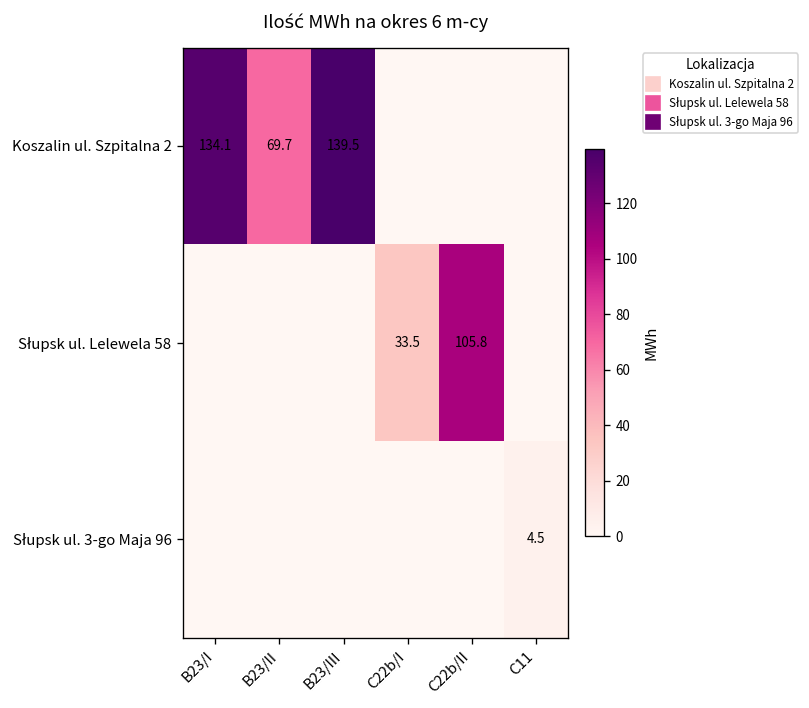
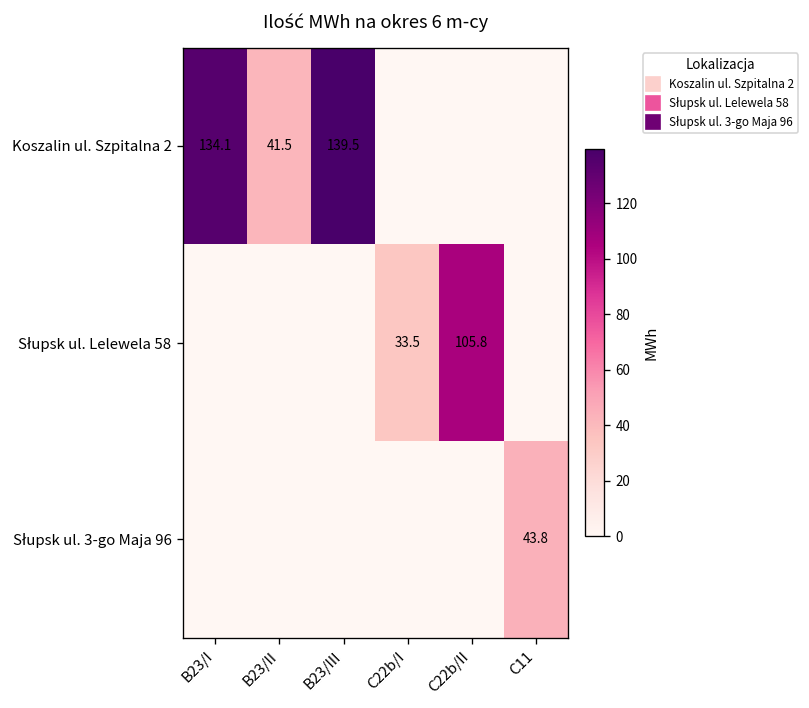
Koszalin ul. Szpitalna 2, B23/II: 69.7 -> 41.5
Słupsk ul. 3-go Maja 96, C11: 4.5 -> 43.8
